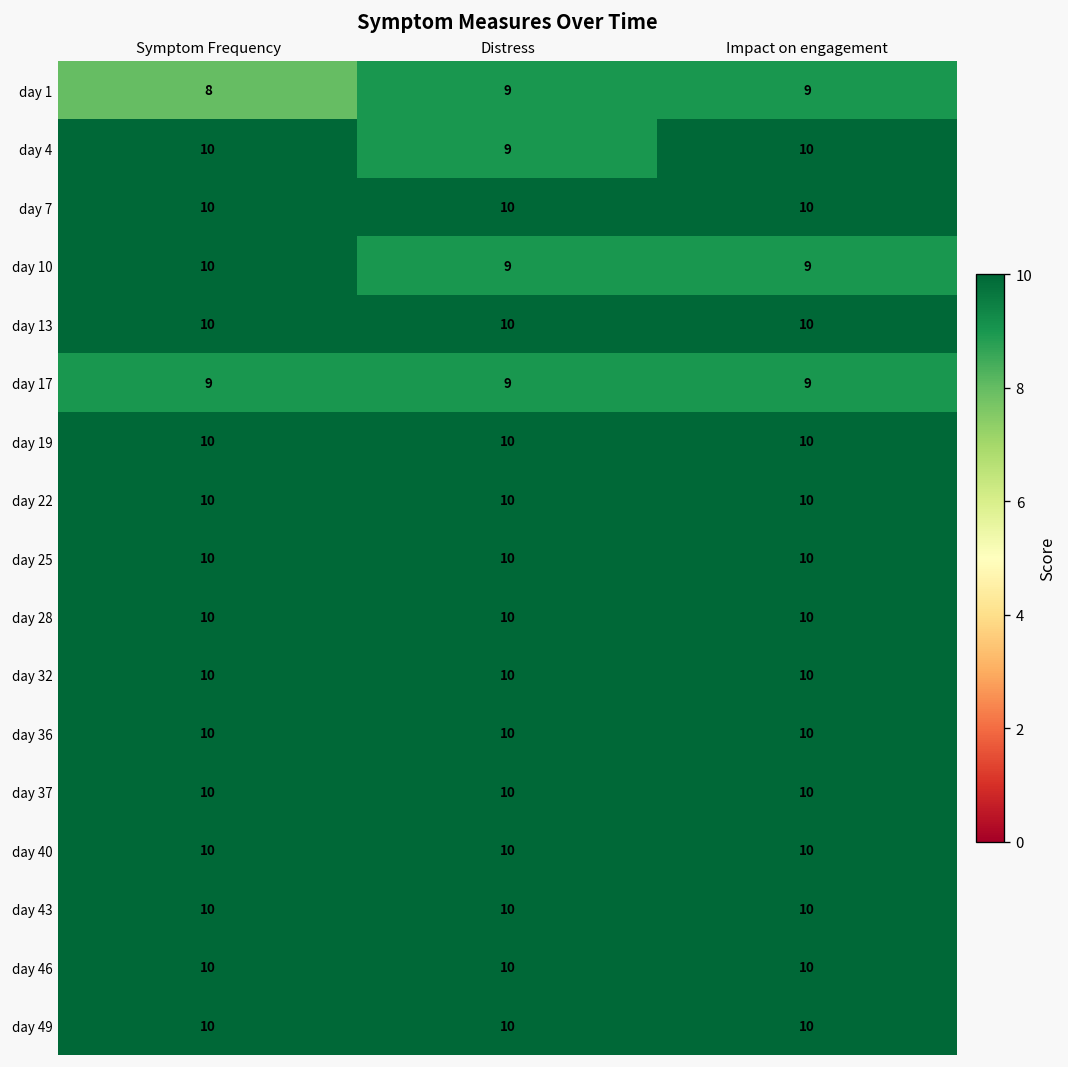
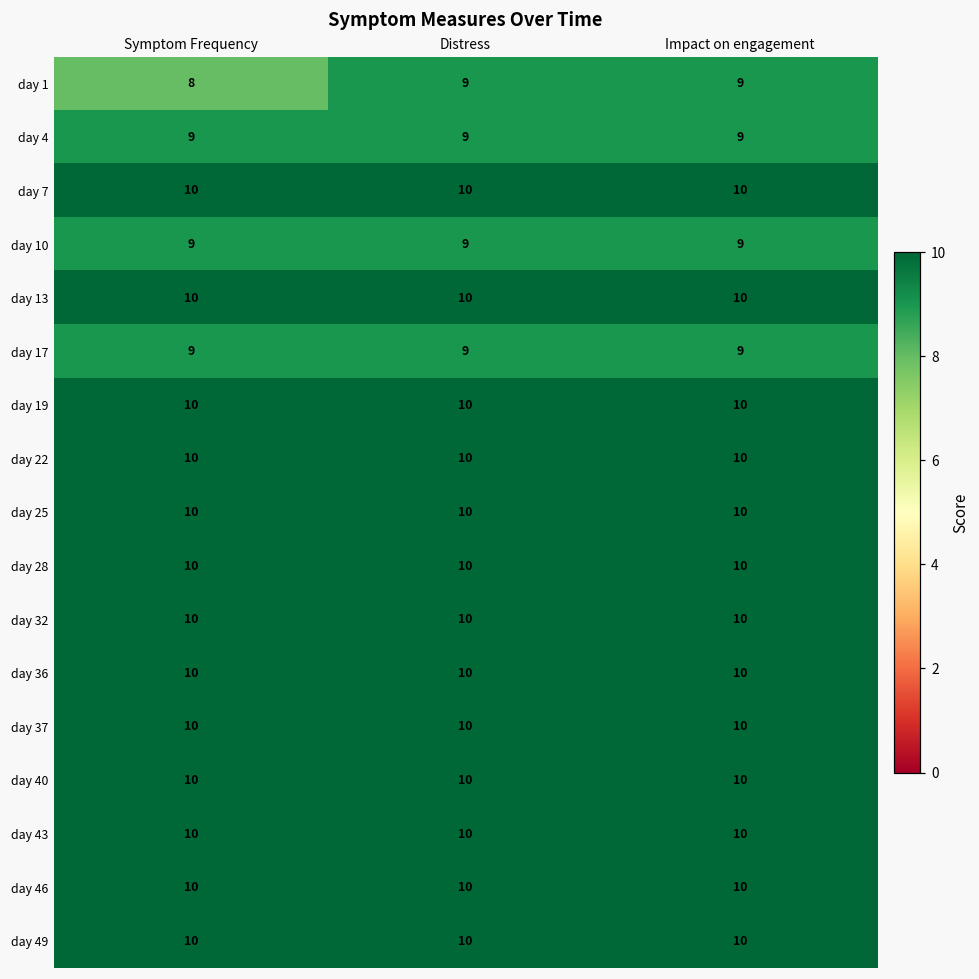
day 4, Symptom Frequency: 10 -> 9
day 4, Impact on engagement: 10 -> 9
day 10, Symptom Frequency: 10 -> 9
